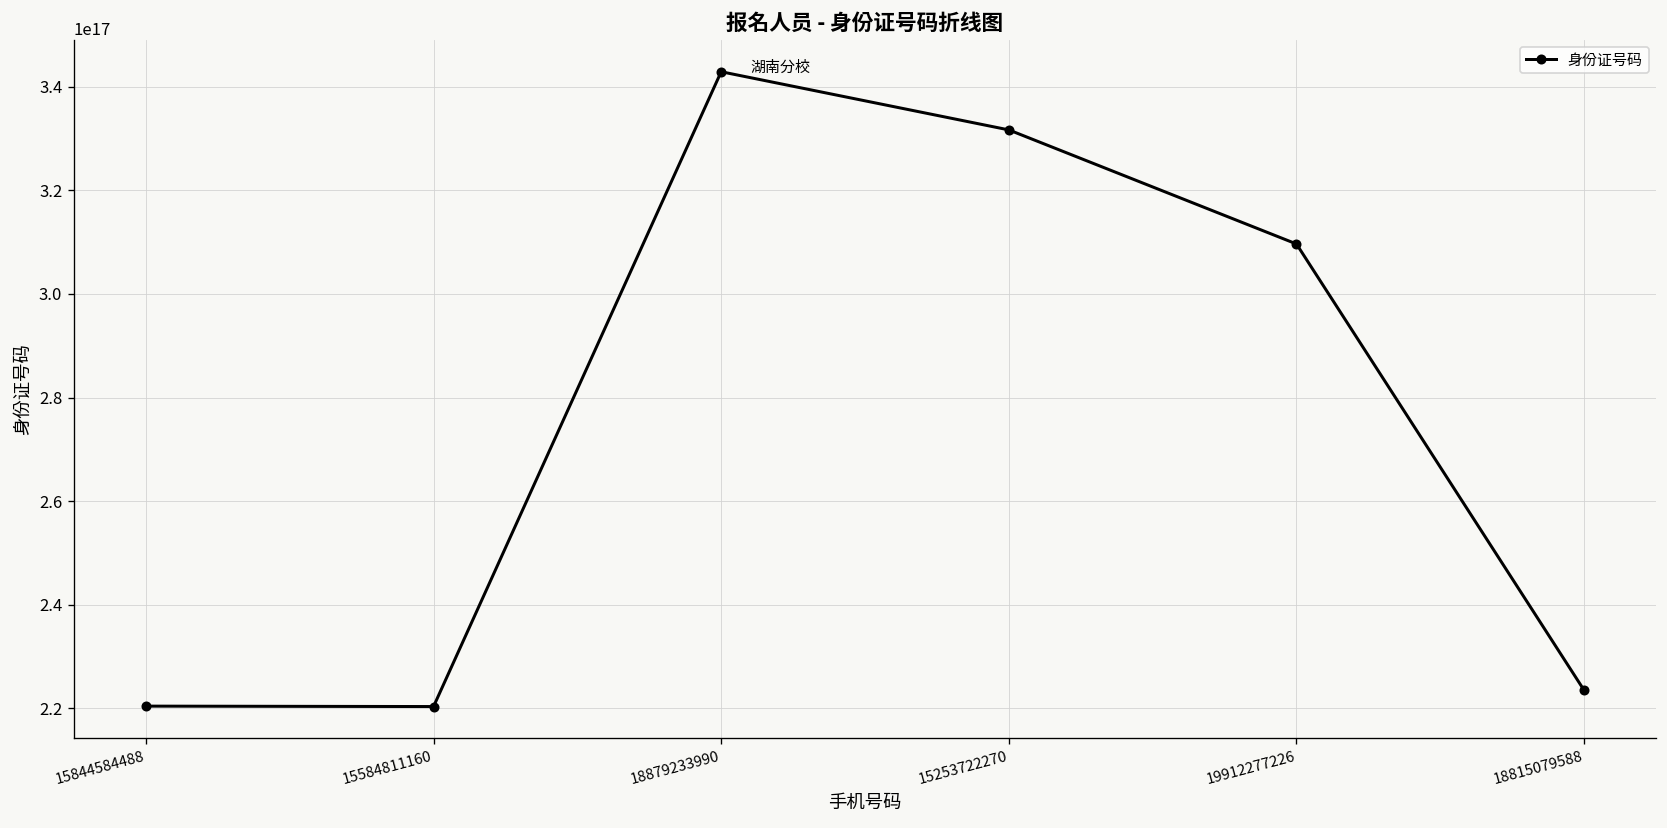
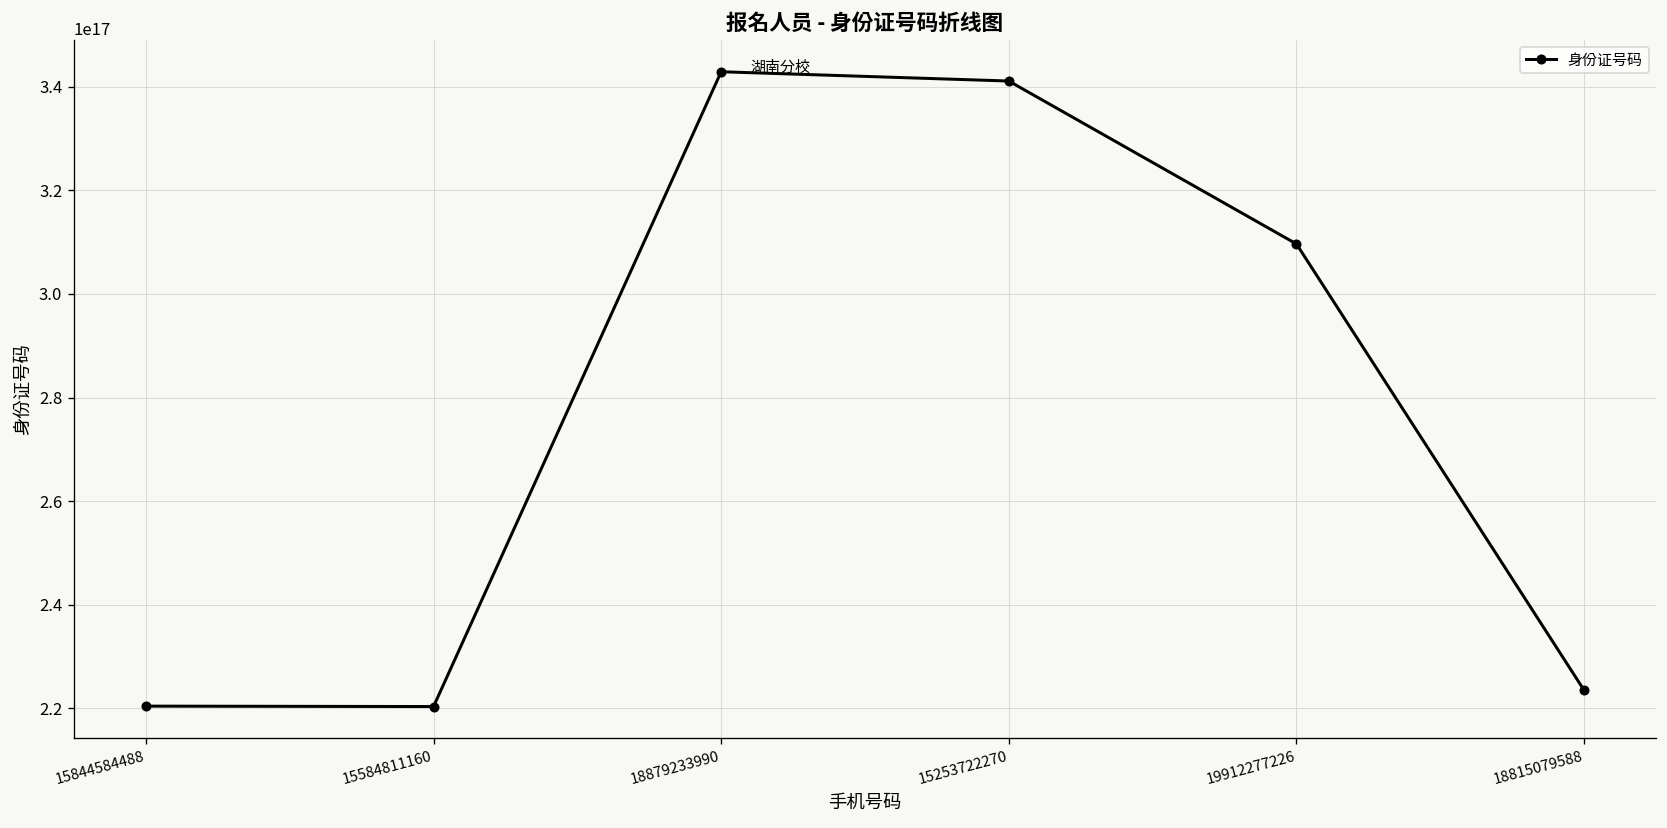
15253722270: 332000000000000000 -> 341000000000000000
